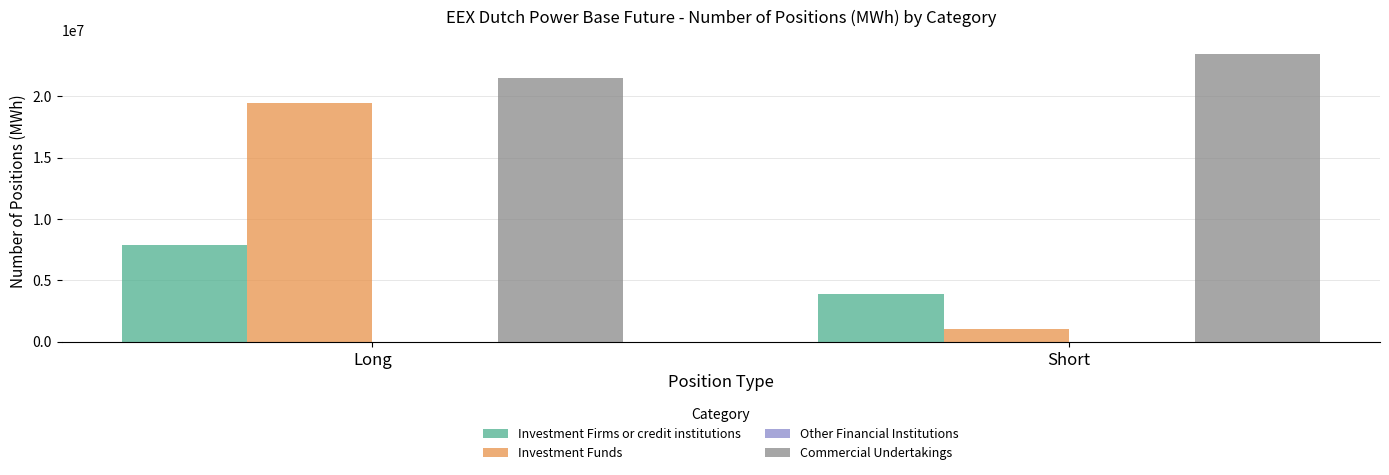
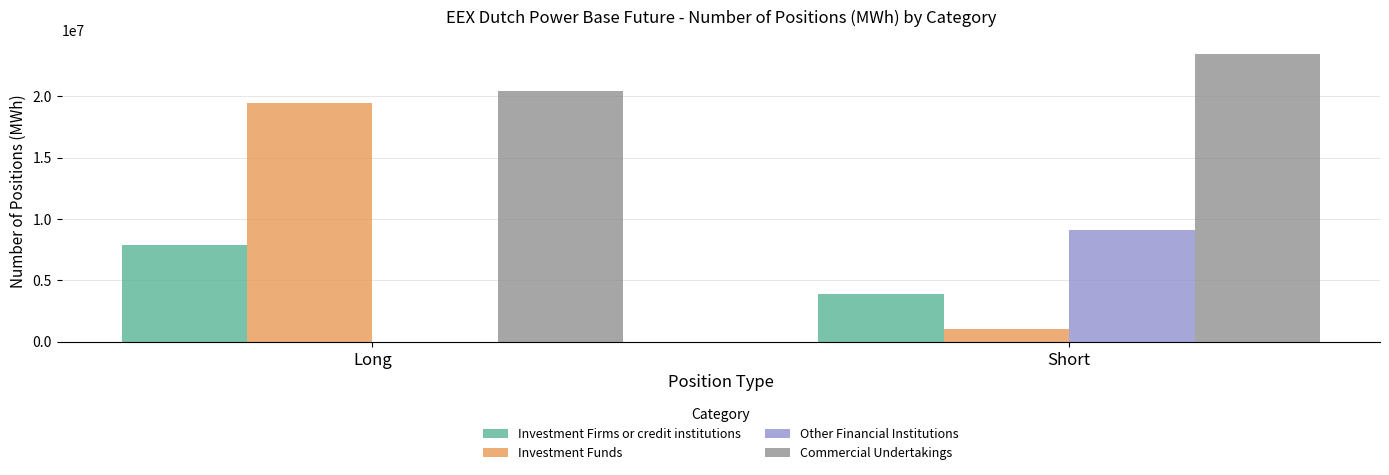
Commercial Undertakings, Long: 21500000 -> 20400000
Other Financial Institutions, Short: 0 -> 9100000
